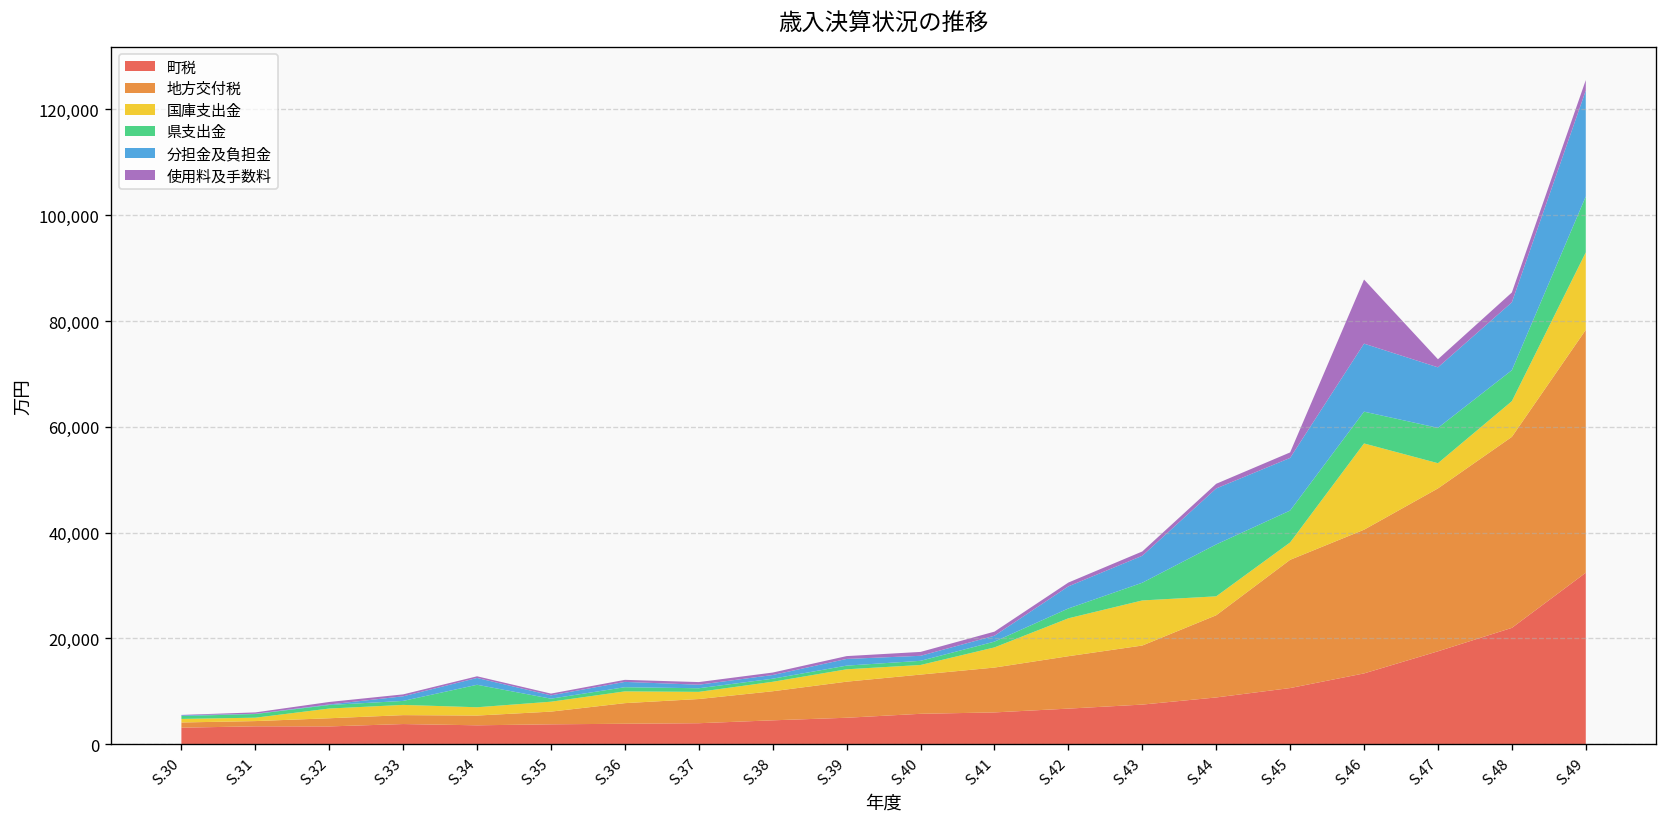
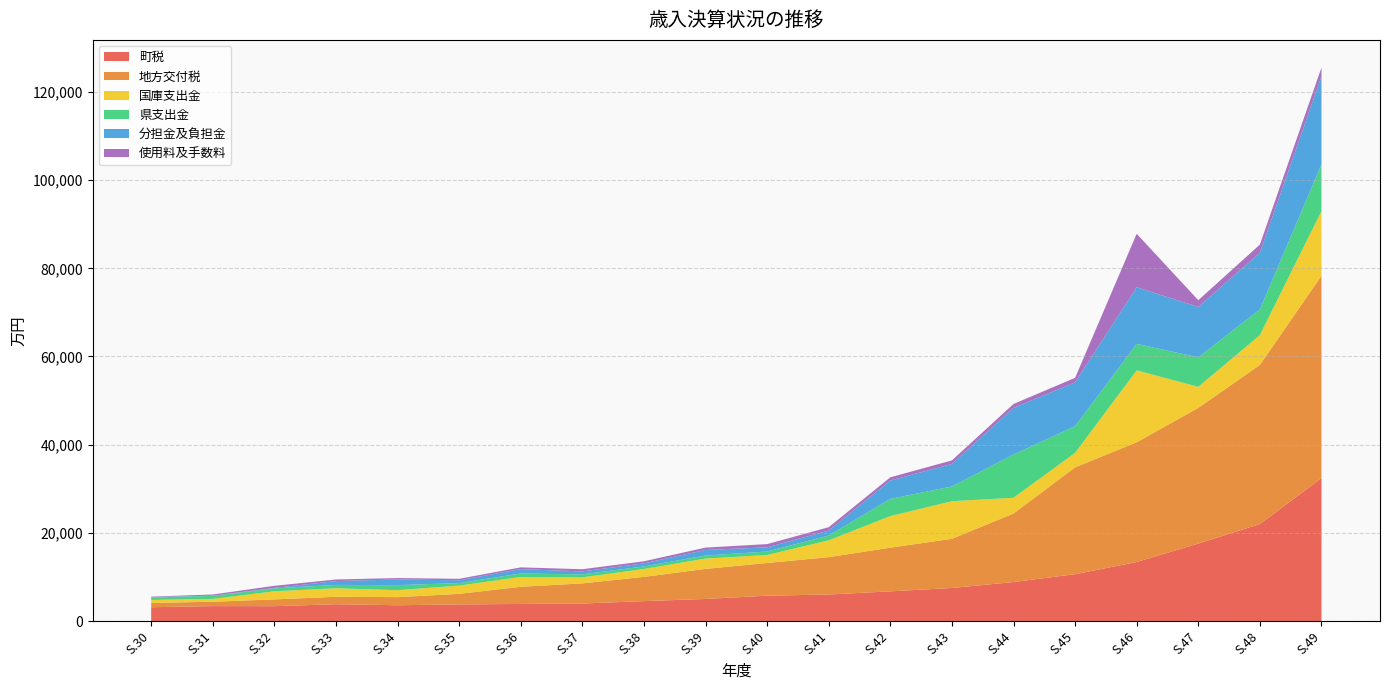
県支出金, S.34: 4,000 -> 1,000
県支出金, S.42: 2,000 -> 4,000
